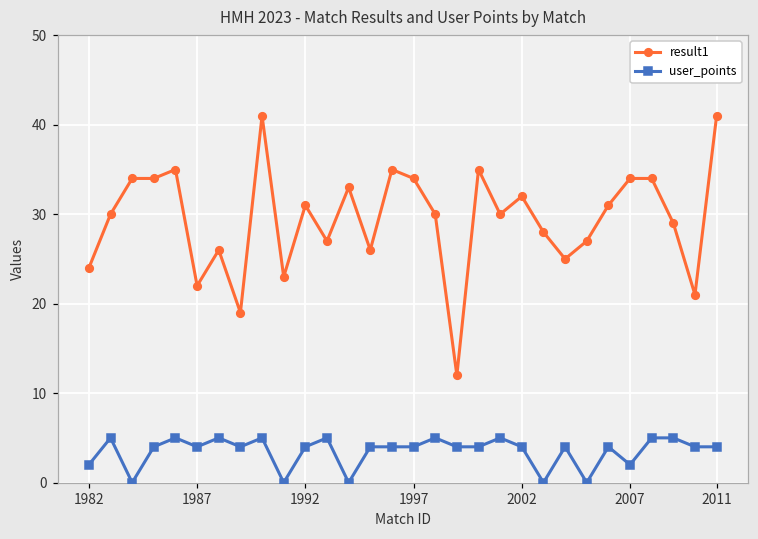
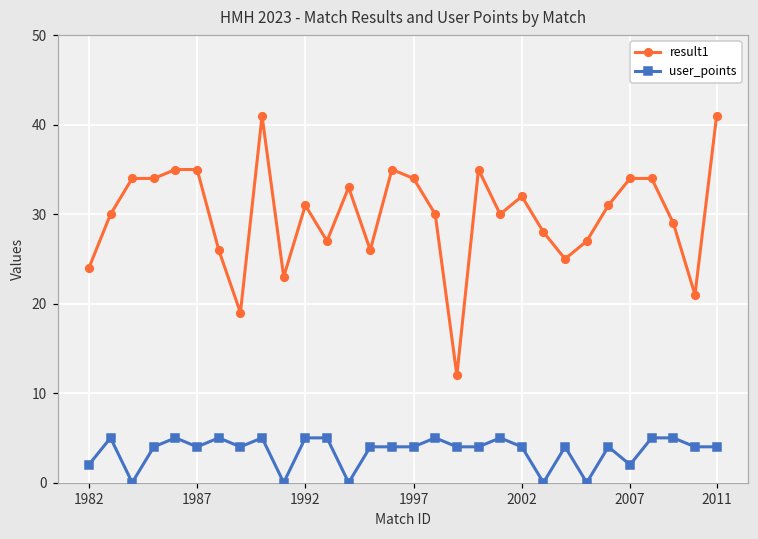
result1, 1987: 22 -> 35
user_points, 1992: 4 -> 5
